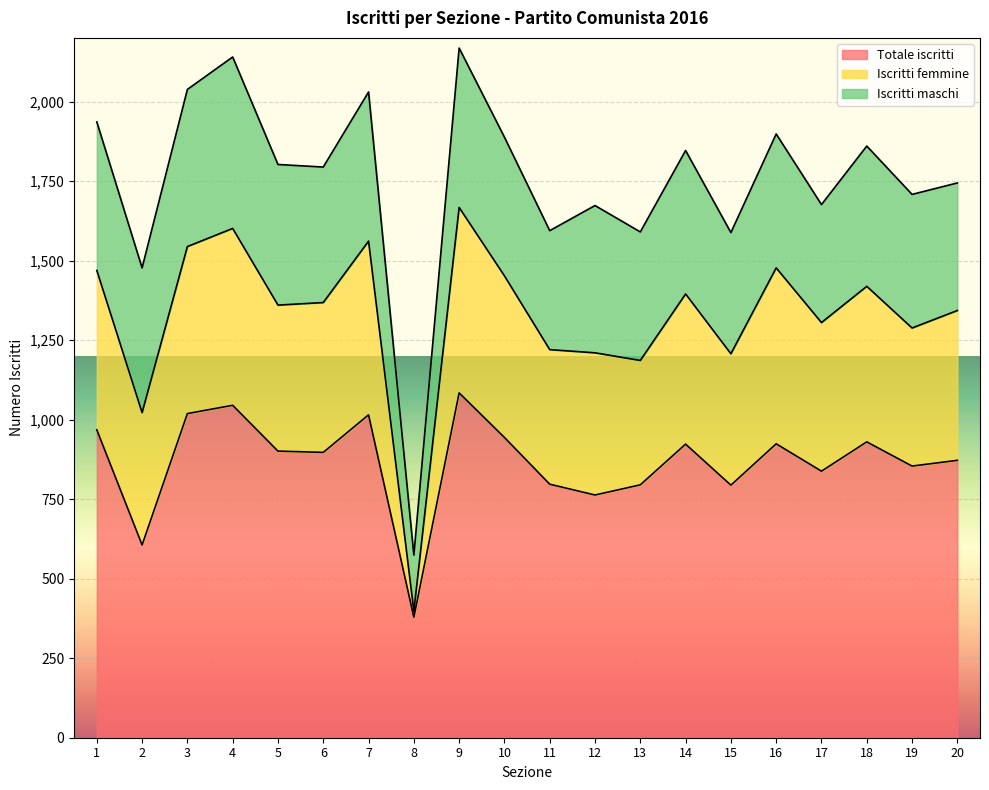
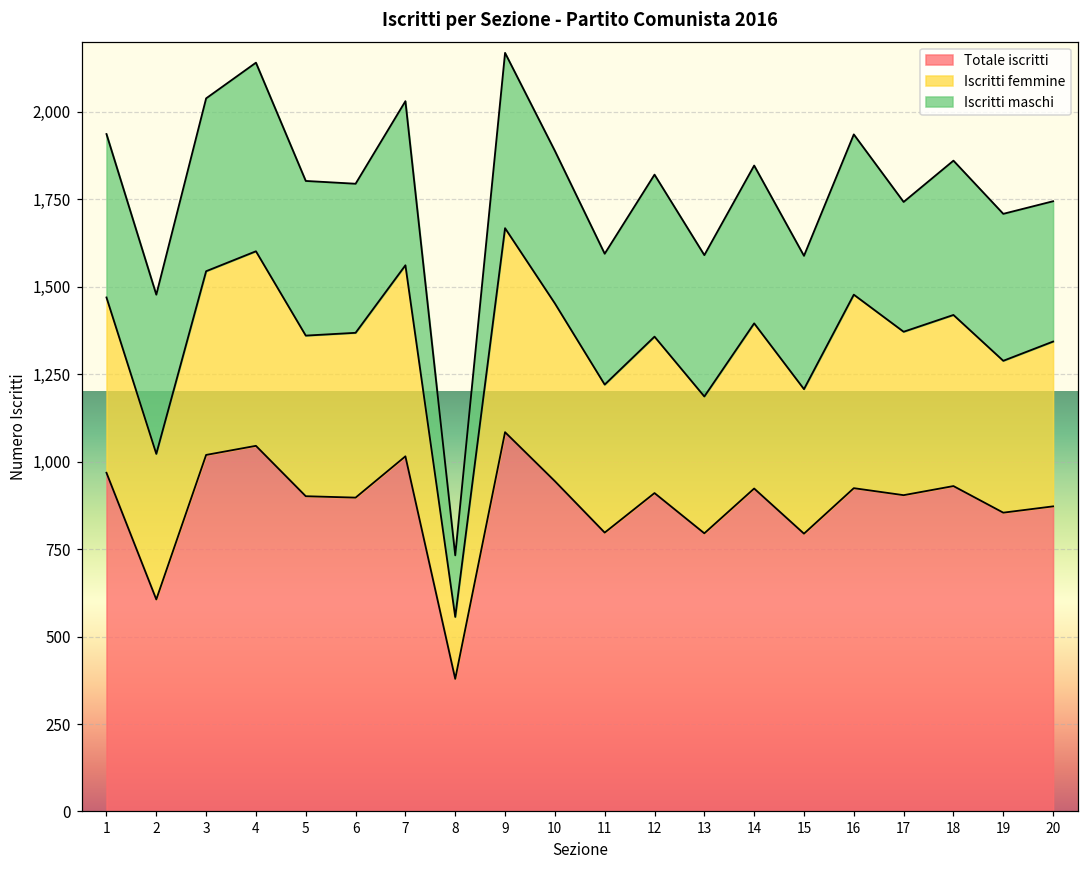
Iscritti femmine, 8: 20 -> 180
Totale iscritti, 12: 760 -> 910
Iscritti maschi, 16: 420 -> 460
Totale iscritti, 17: 840 -> 900
